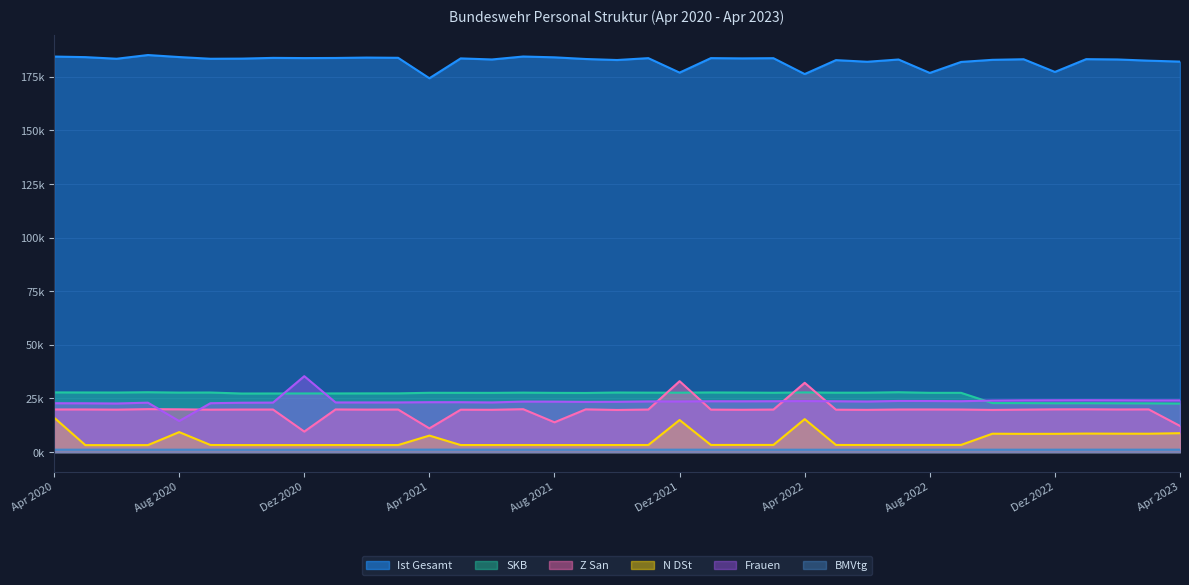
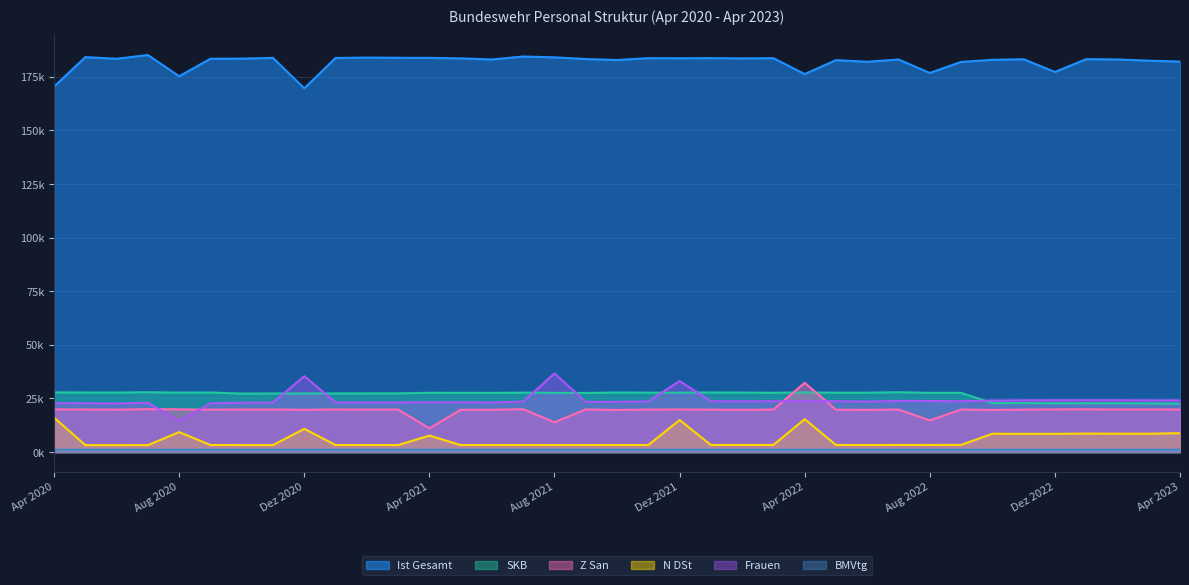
Ist Gesamt, Apr 2020: 184000 -> 170000
Ist Gesamt, Aug 2020: 184000 -> 175000
Ist Gesamt, Dez 2020: 184000 -> 170000
Z San, Dez 2020: 10000 -> 20000
N DSt, Dez 2020: 3000 -> 11000
Ist Gesamt, Apr 2021: 174000 -> 184000
Frauen, Aug 2021: 24000 -> 37000
Ist Gesamt, Dez 2021: 177000 -> 184000
Z San, Dez 2021: 33000 -> 20000
Frauen, Dez 2021: 24000 -> 33000
Z San, Aug 2022: 20000 -> 15000
Z San, Apr 2023: 12000 -> 20000
